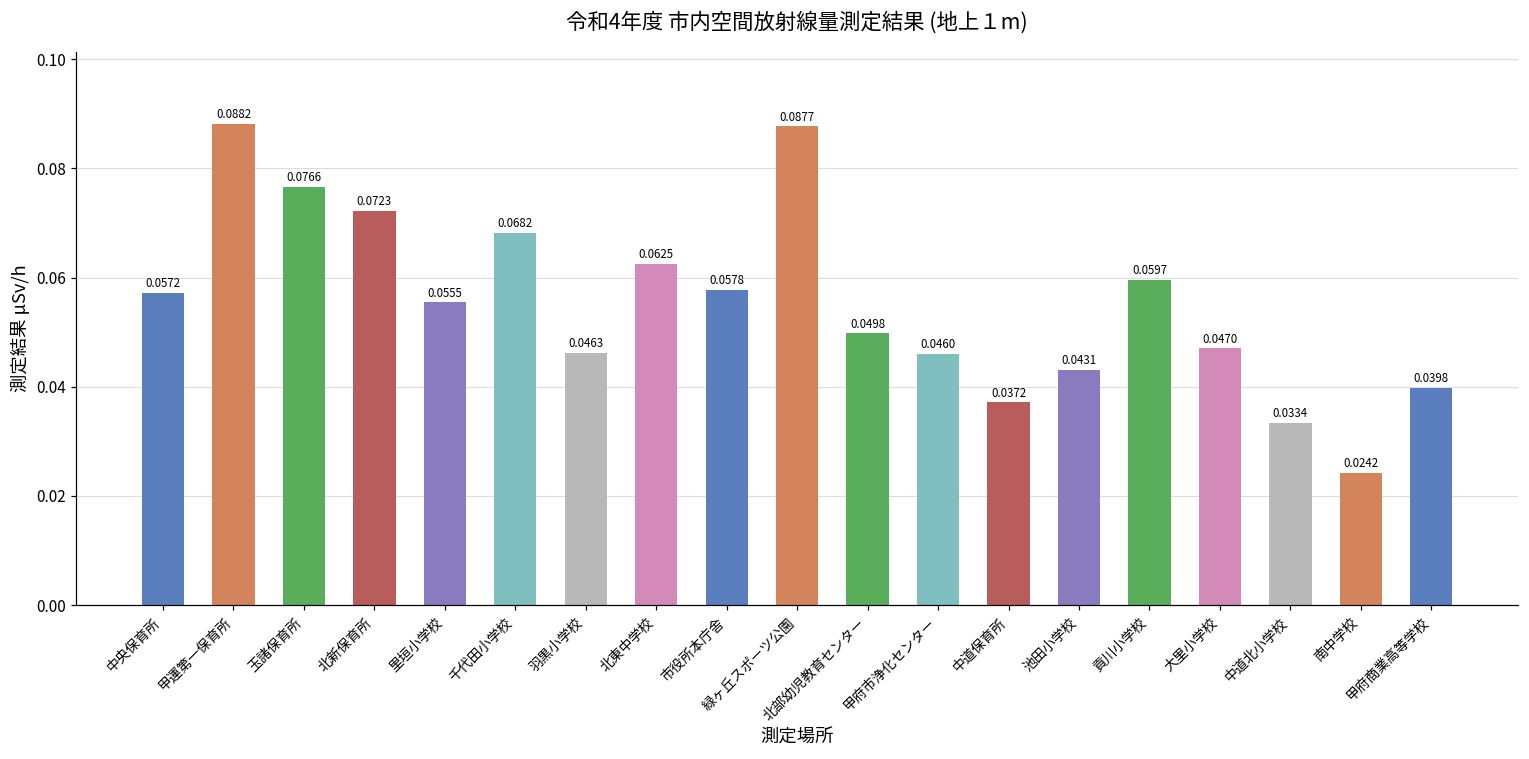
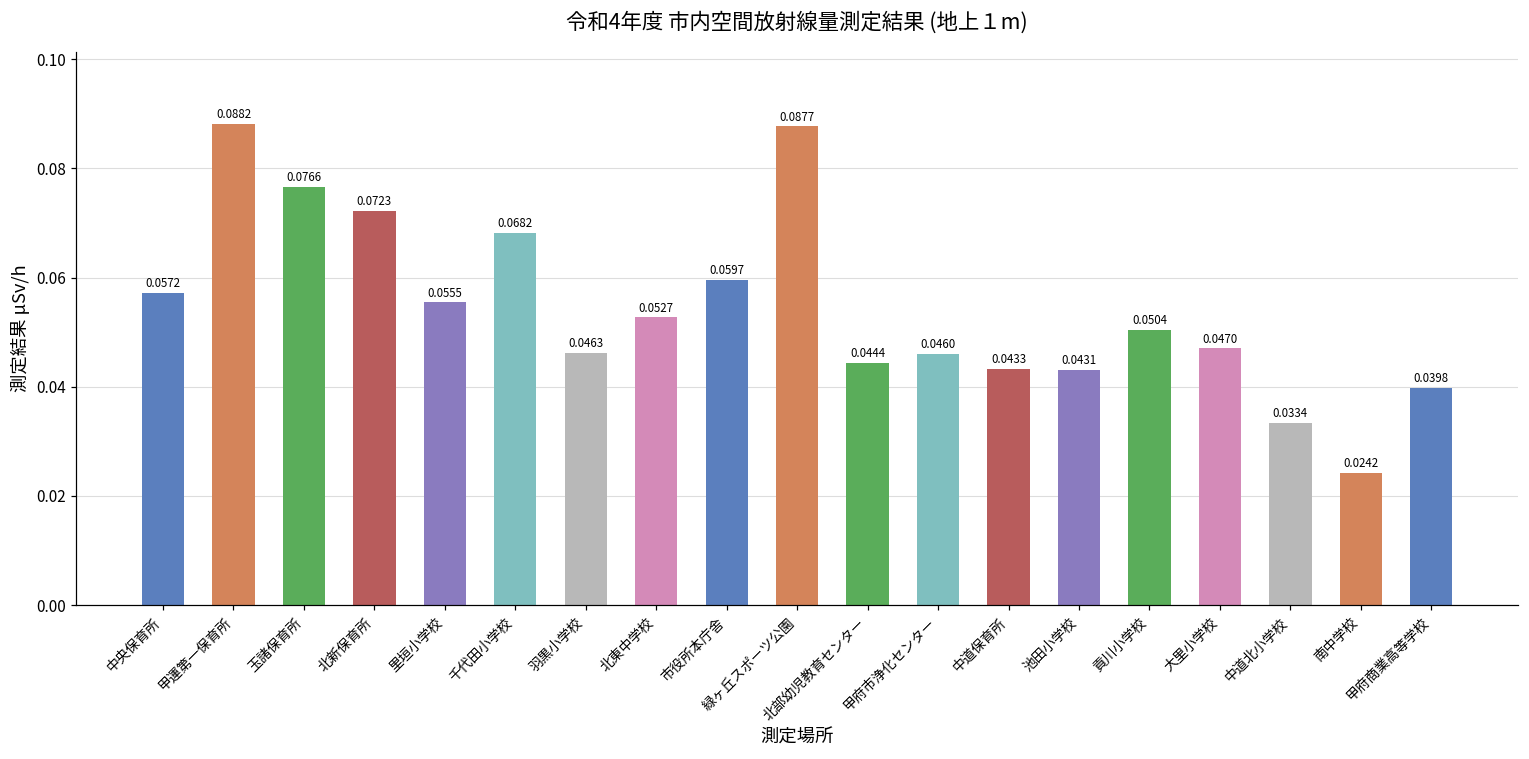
北東中学校: 0.0625 -> 0.0527
市役所本庁舎: 0.0578 -> 0.0597
北部幼児教育センター: 0.0498 -> 0.0444
中道保育所: 0.0372 -> 0.0433
貢川小学校: 0.0597 -> 0.0504
